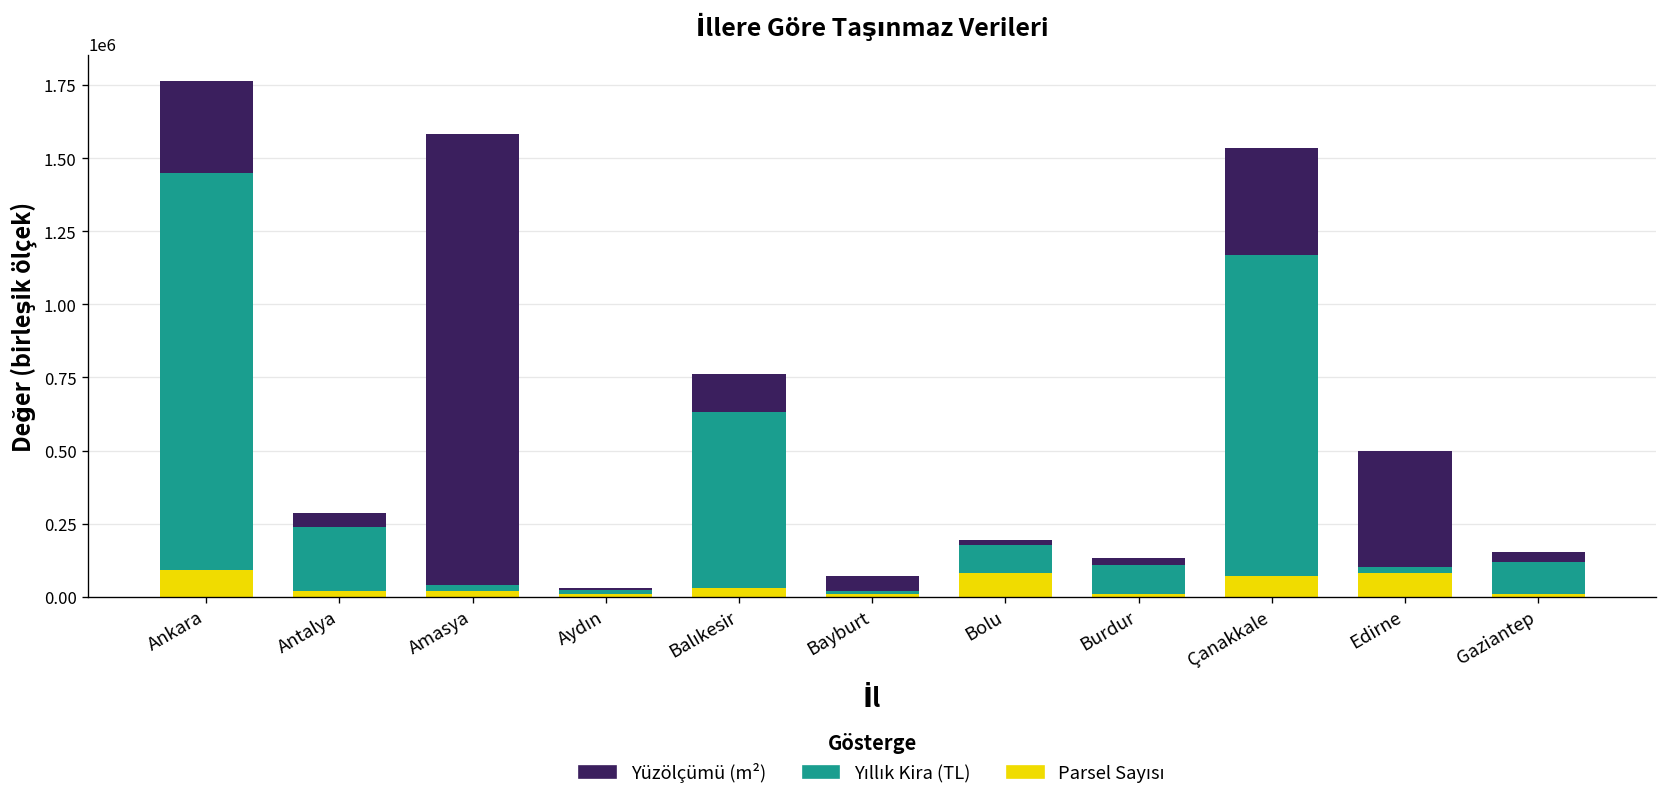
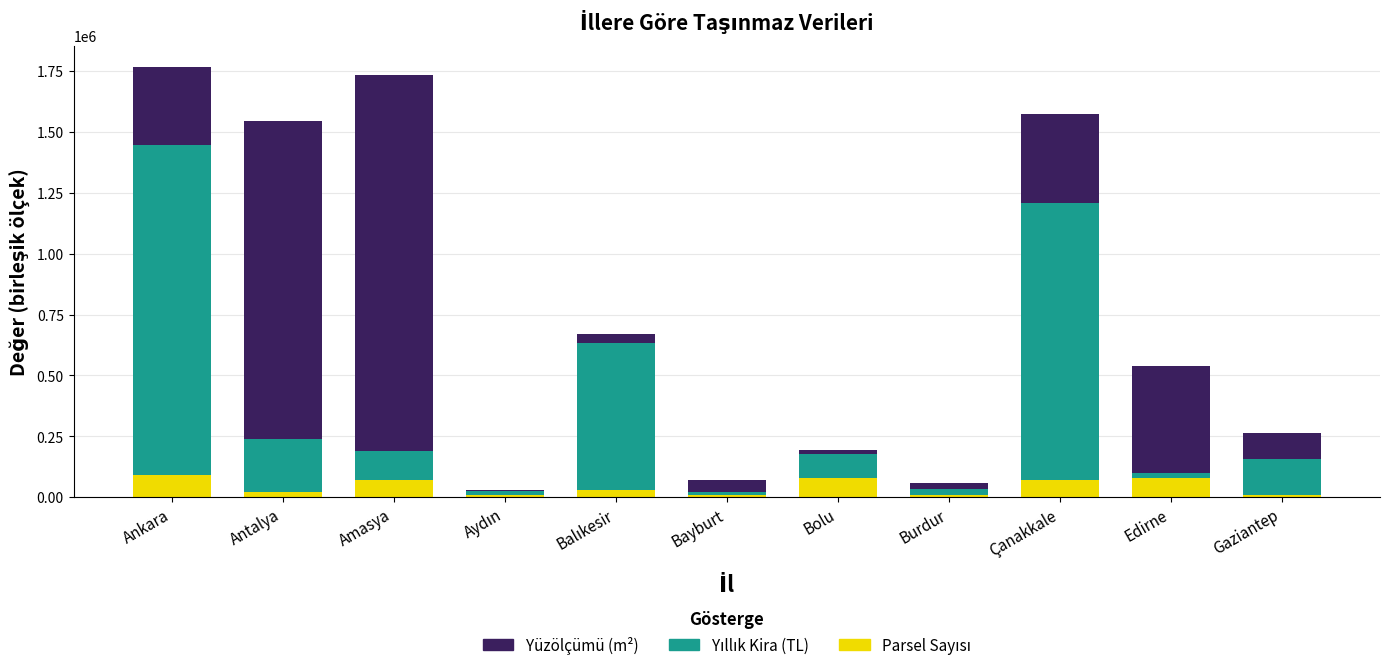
Yüzölçümü (m²), Antalya: 50000 -> 1300000
Parsel Sayısı, Amasya: 20000 -> 70000
Yıllık Kira (TL), Amasya: 20000 -> 120000
Yüzölçümü (m²), Balıkesir: 130000 -> 40000
Yıllık Kira (TL), Burdur: 100000 -> 30000
Yıllık Kira (TL), Çanakkale: 1100000 -> 1140000
Yüzölçümü (m²), Edirne: 400000 -> 440000
Yıllık Kira (TL), Gaziantep: 110000 -> 150000
Yüzölçümü (m²), Gaziantep: 40000 -> 110000
